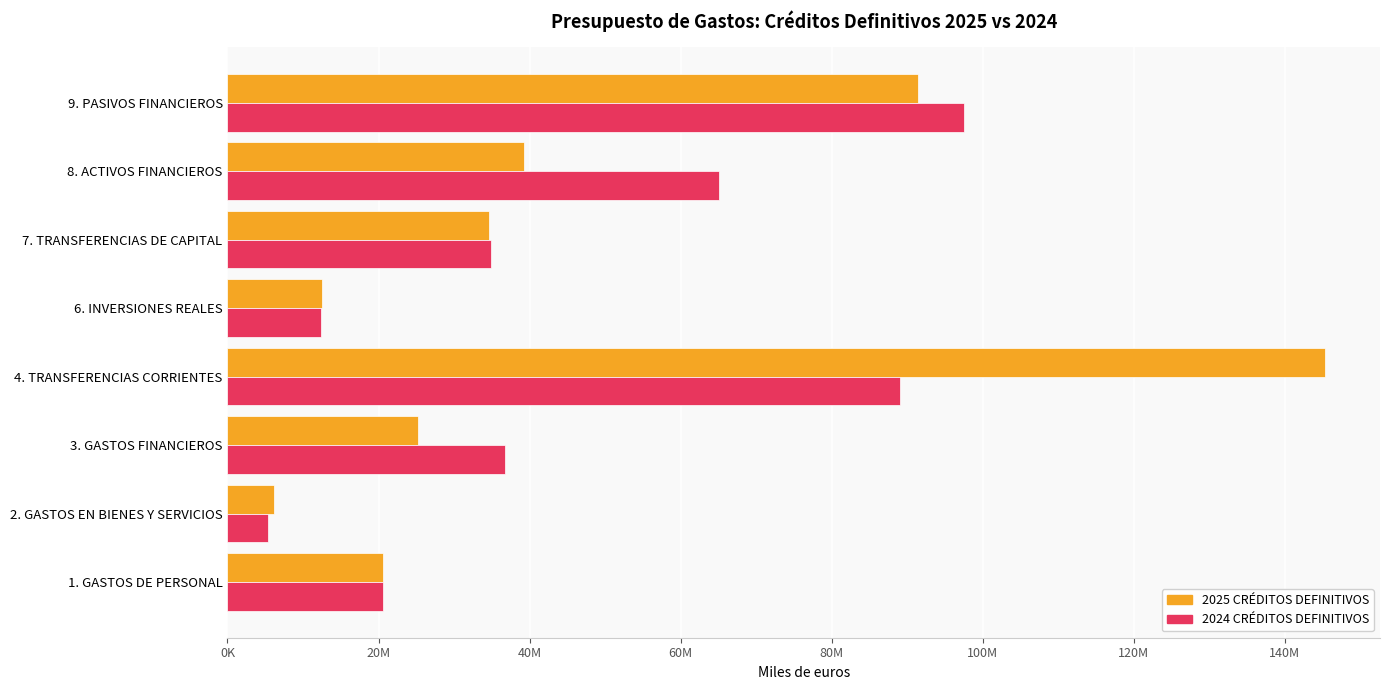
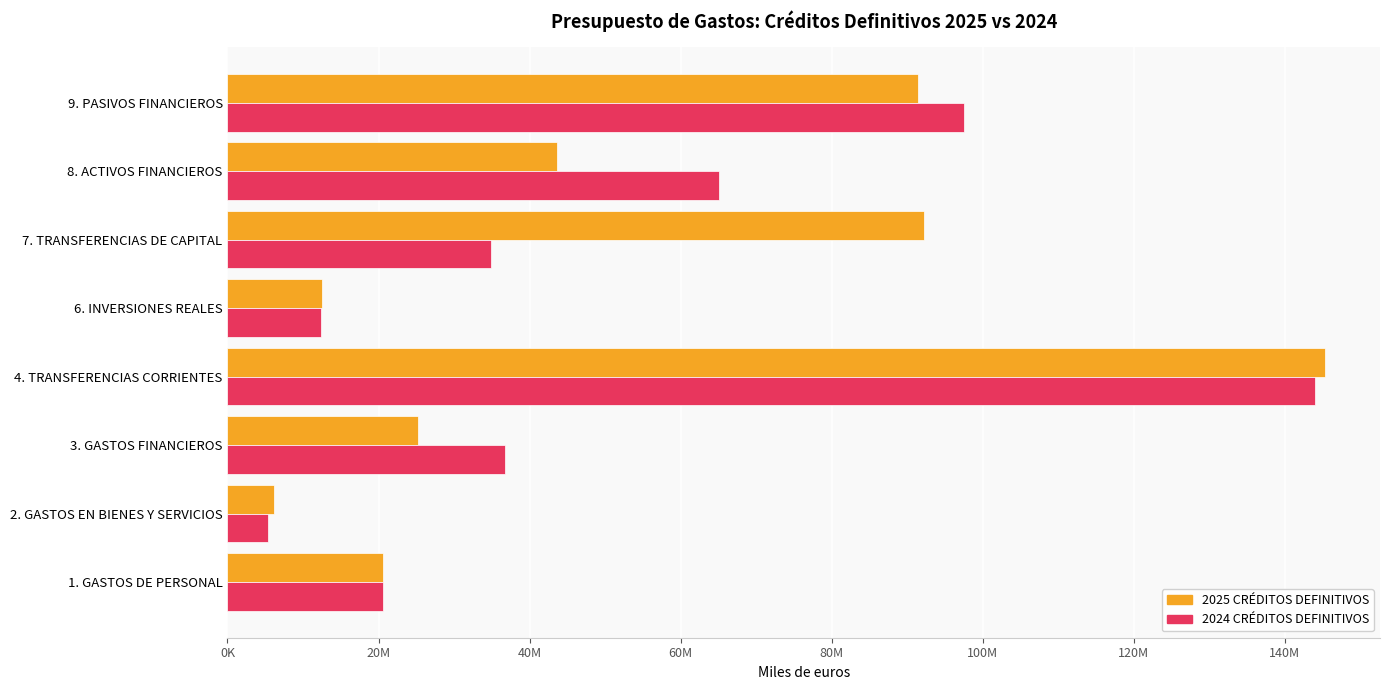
2025 CRÉDITOS DEFINITIVOS, 8. ACTIVOS FINANCIEROS: 39000000 -> 44000000
2025 CRÉDITOS DEFINITIVOS, 7. TRANSFERENCIAS DE CAPITAL: 35000000 -> 92000000
2024 CRÉDITOS DEFINITIVOS, 4. TRANSFERENCIAS CORRIENTES: 89000000 -> 144000000
